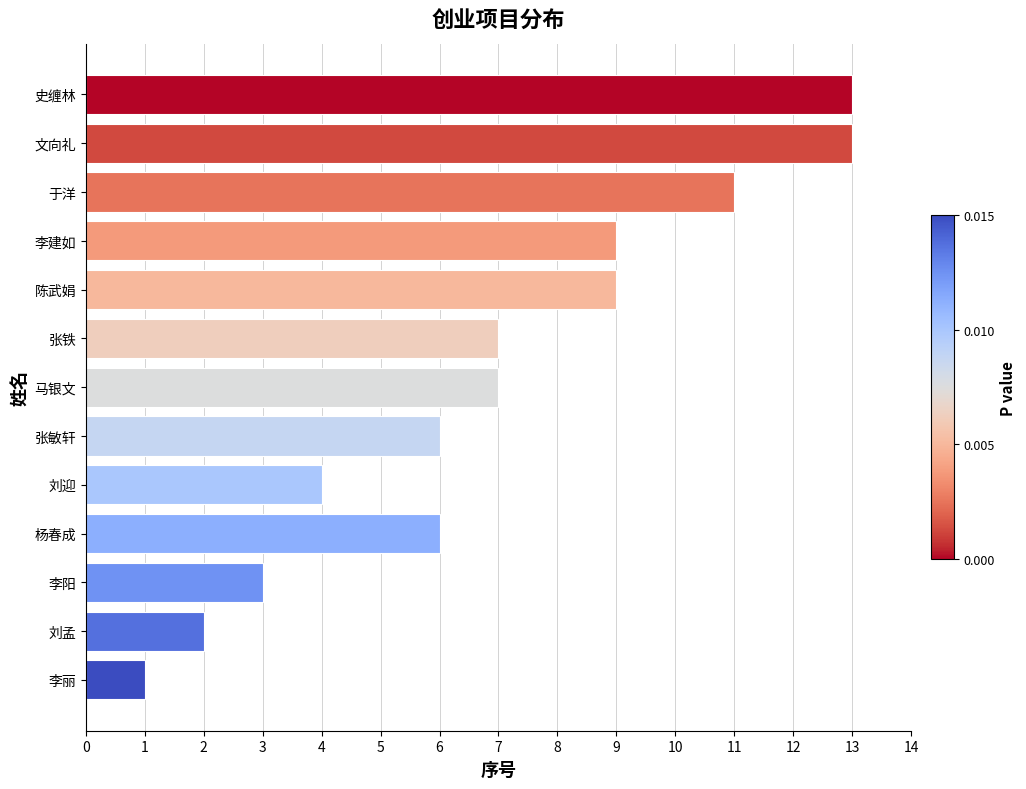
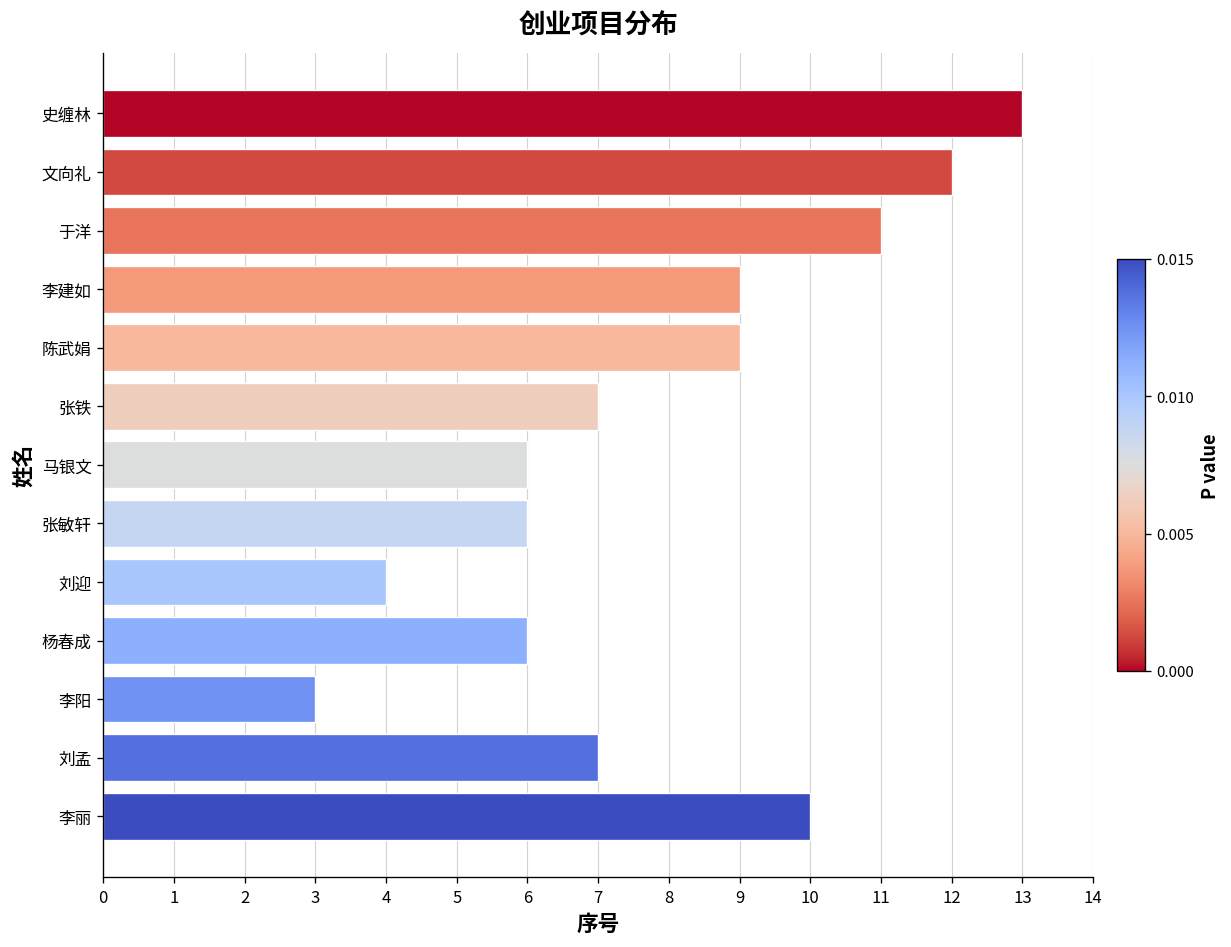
文向礼: 13 -> 12
马银文: 7 -> 6
刘孟: 2 -> 7
李丽: 1 -> 10
